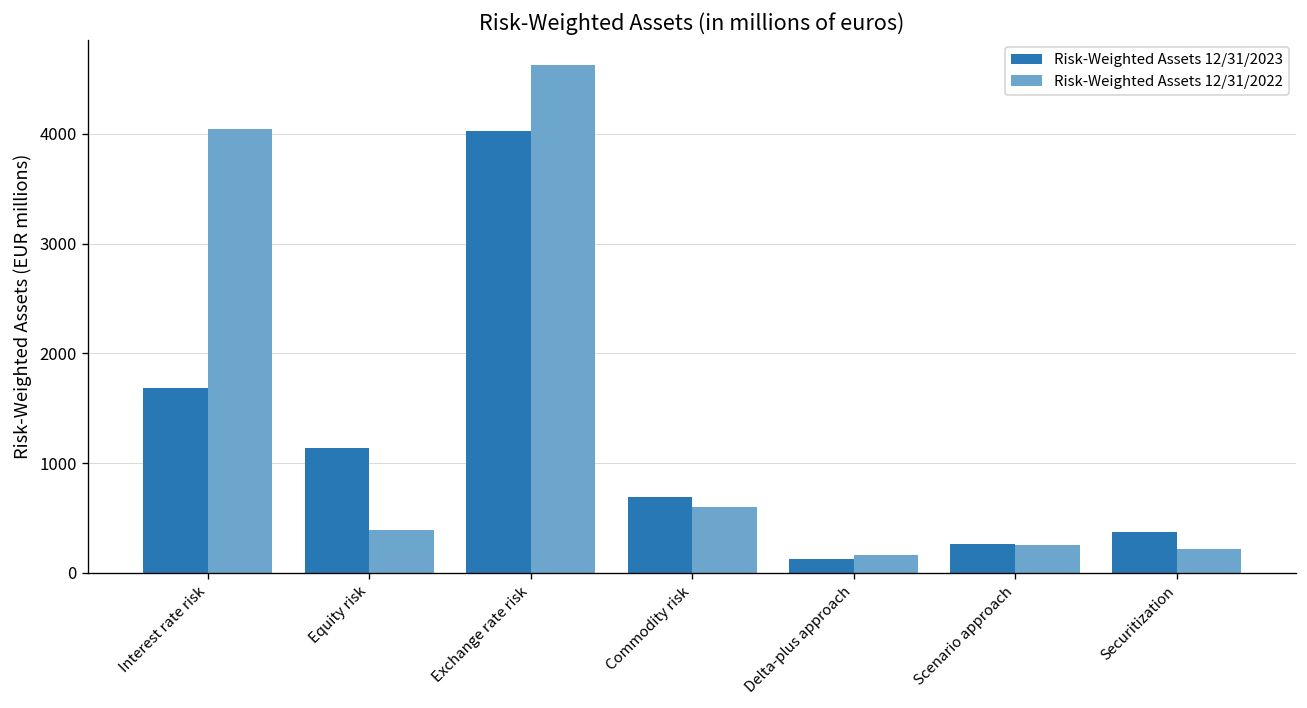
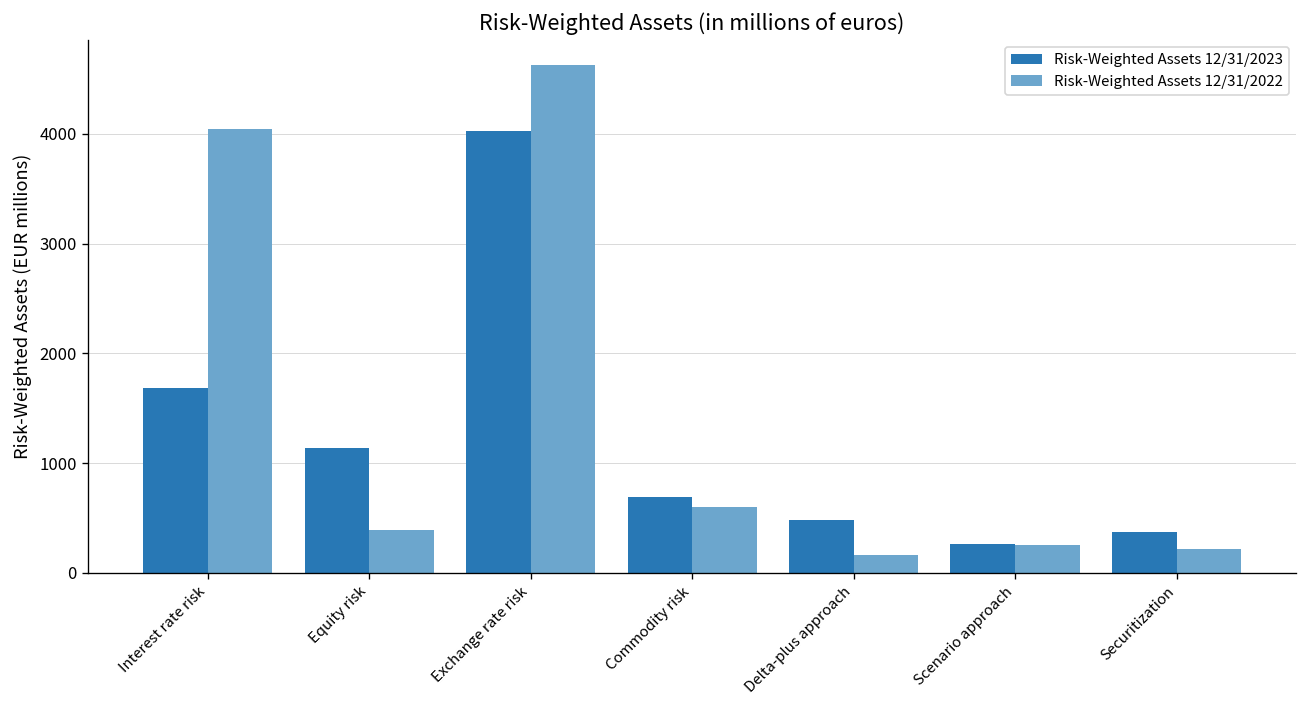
Risk-Weighted Assets 12/31/2023, Delta-plus approach: 100 -> 500
